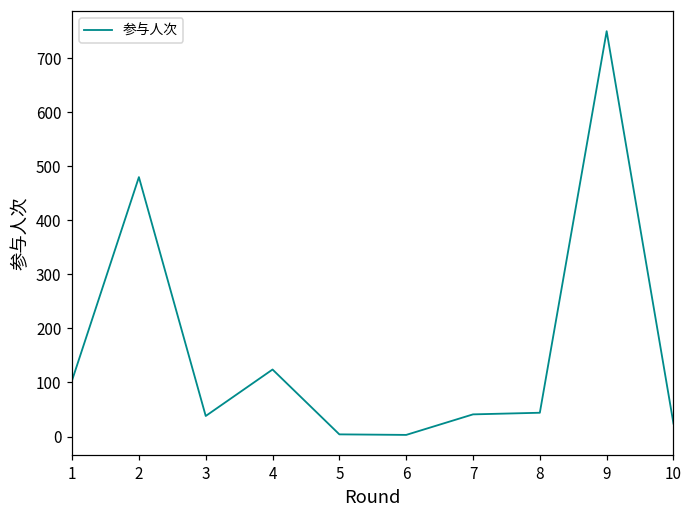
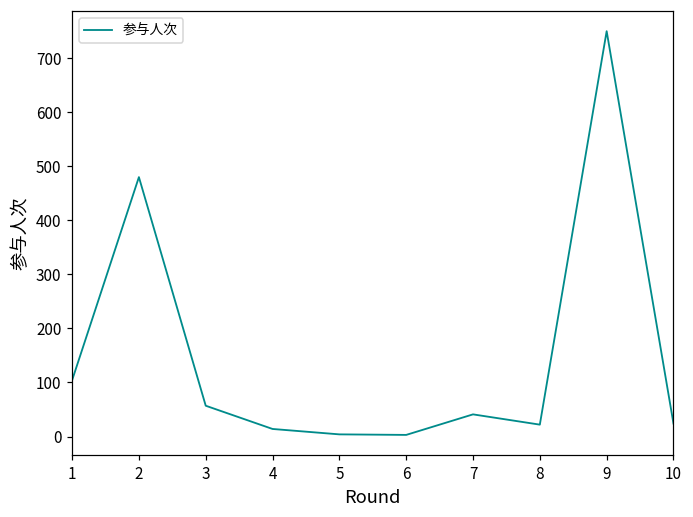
3: 40 -> 60
4: 120 -> 10
8: 40 -> 20
